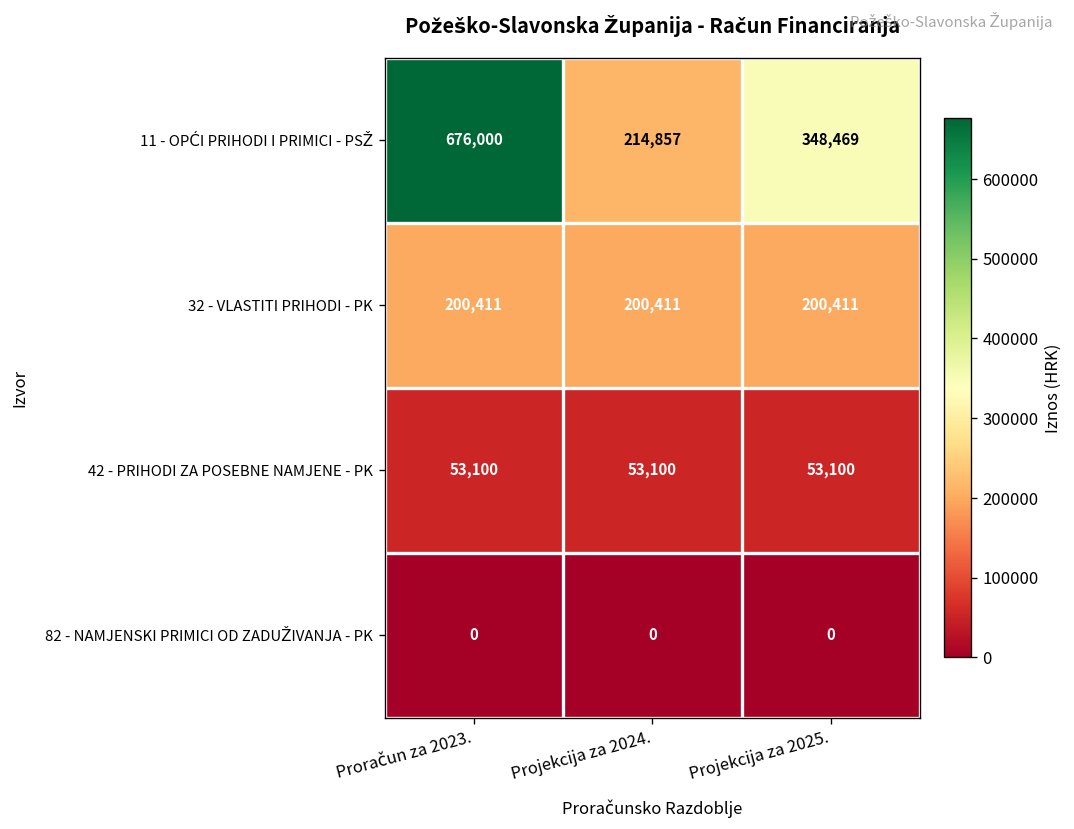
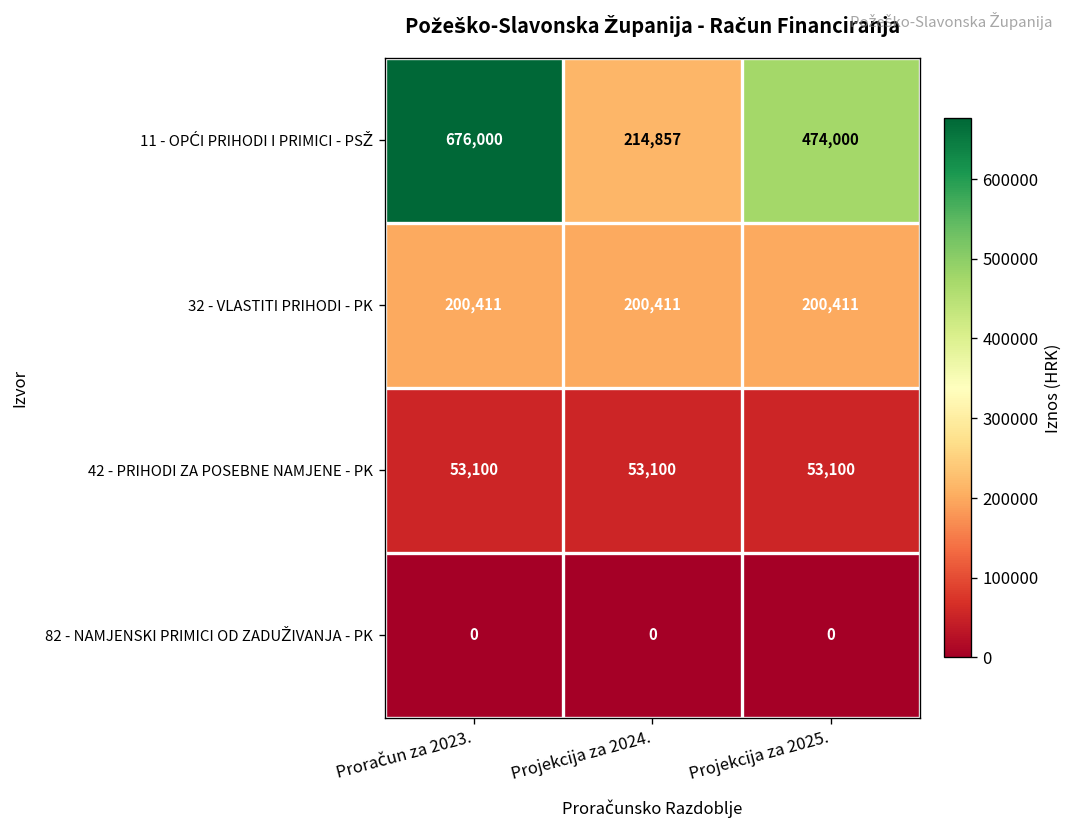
11 - OPĆI PRIHODI I PRIMICI - PSŽ, Projekcija za 2025.: 348,469 -> 474,000
